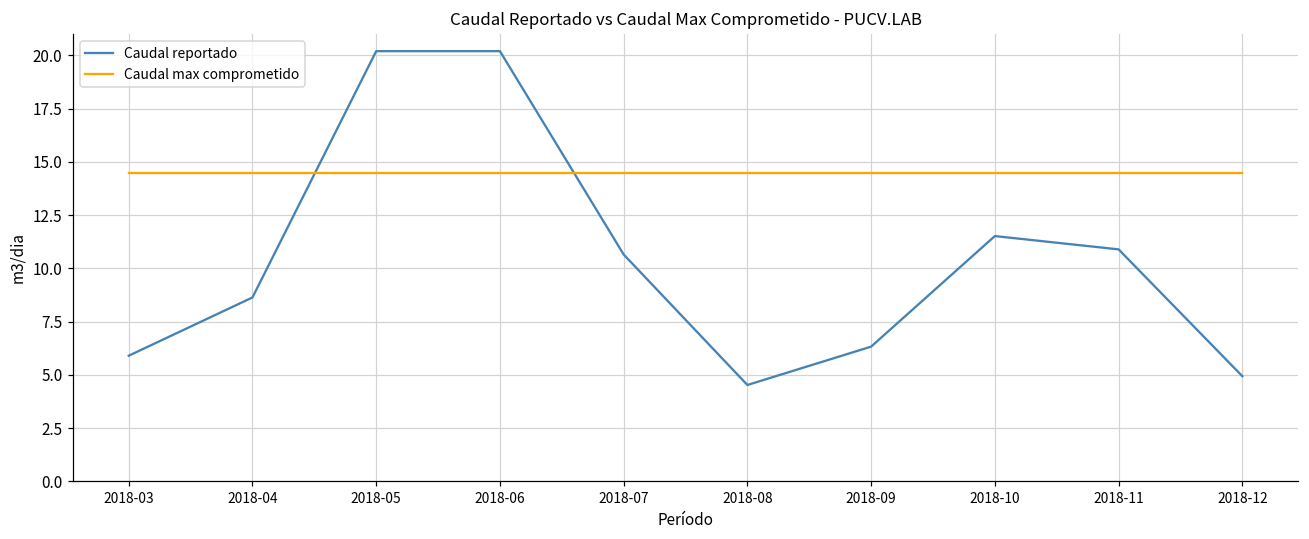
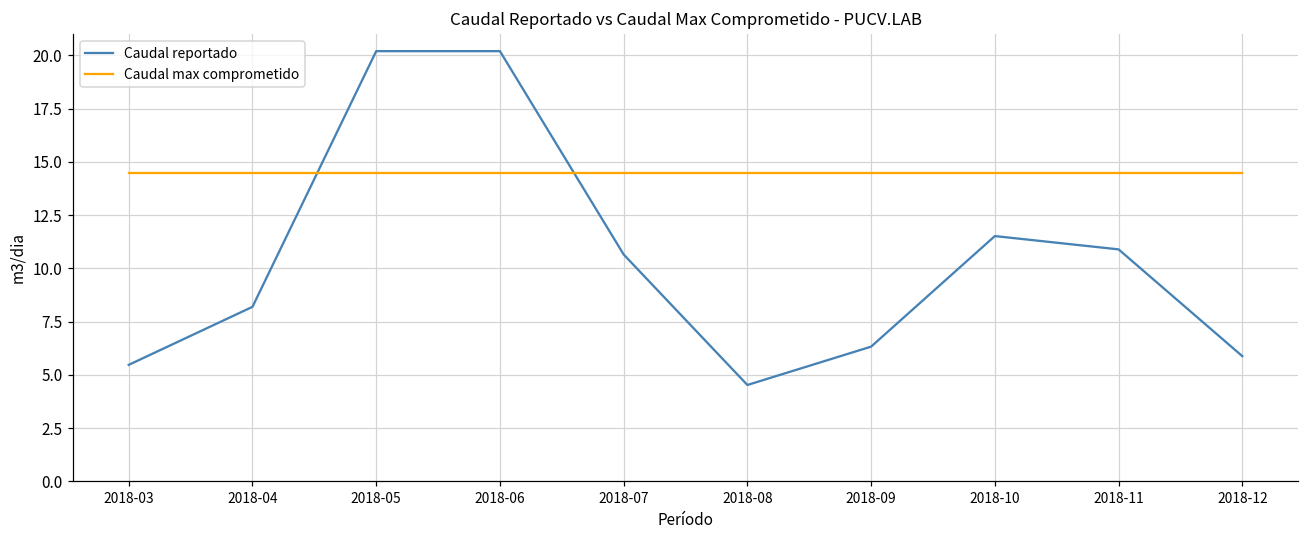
Caudal reportado, 2018-03: 5.9 -> 5.5
Caudal reportado, 2018-04: 8.6 -> 8.2
Caudal reportado, 2018-12: 4.9 -> 5.9
